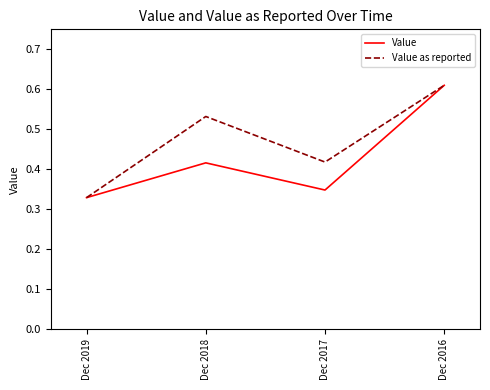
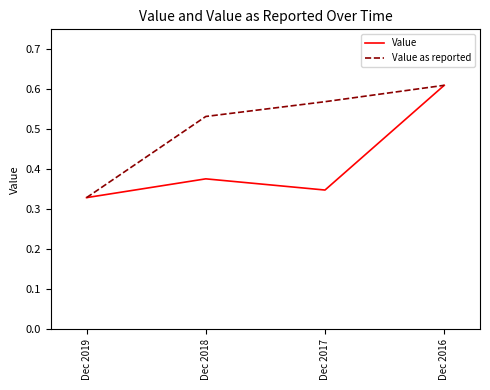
Value, Dec 2018: 0.42 -> 0.38
Value as reported, Dec 2017: 0.42 -> 0.57
